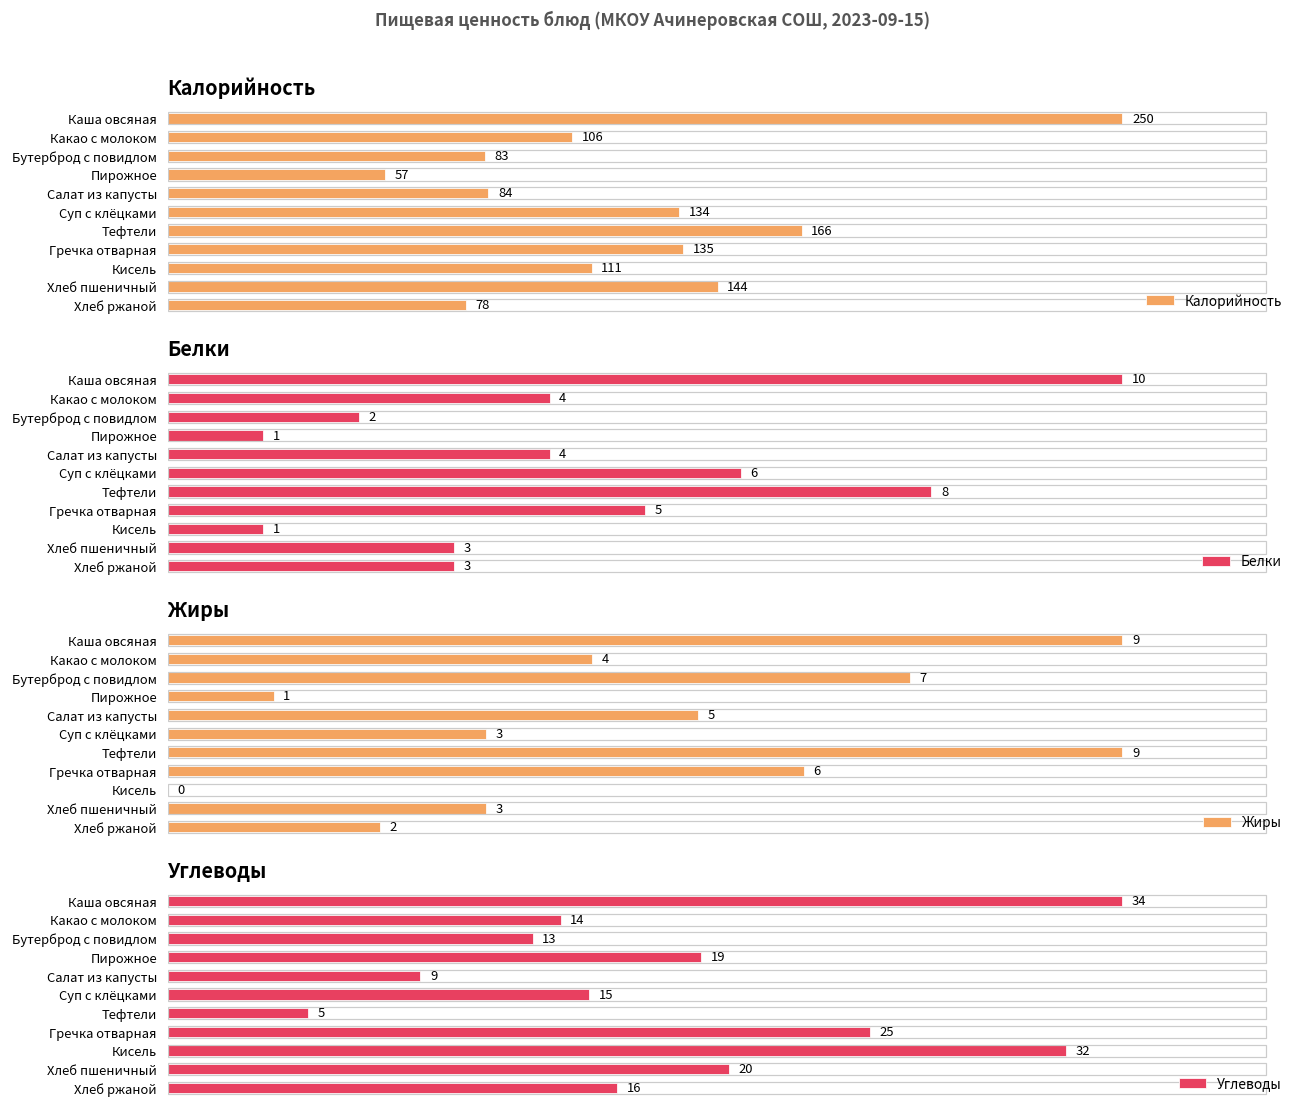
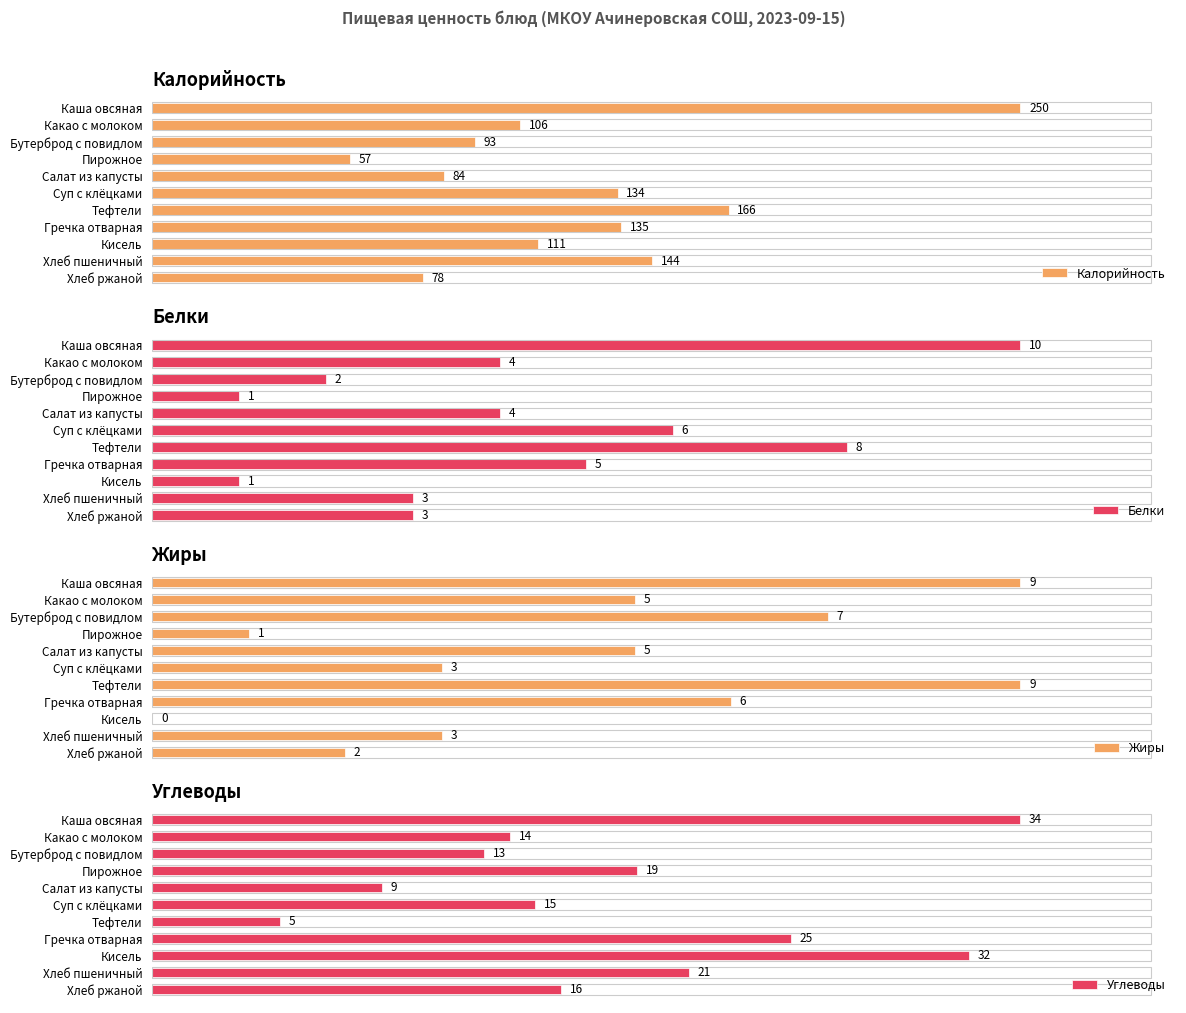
Калорийность, Бутерброд с повидлом: 83 -> 93
Жиры, Какао с молоком: 4 -> 5
Углеводы, Хлеб пшеничный: 20 -> 21
